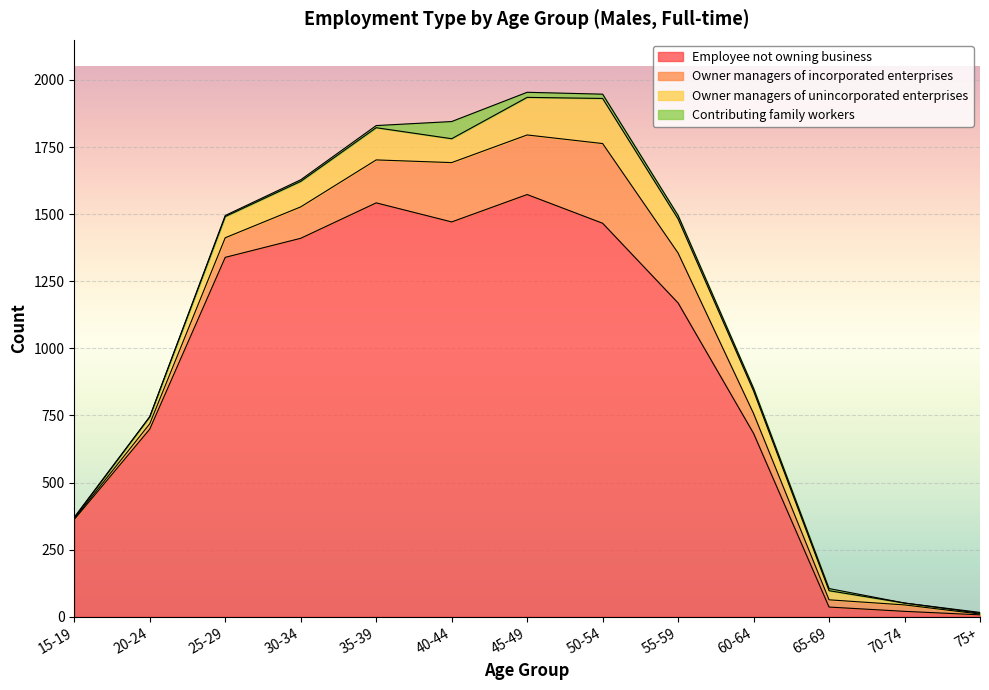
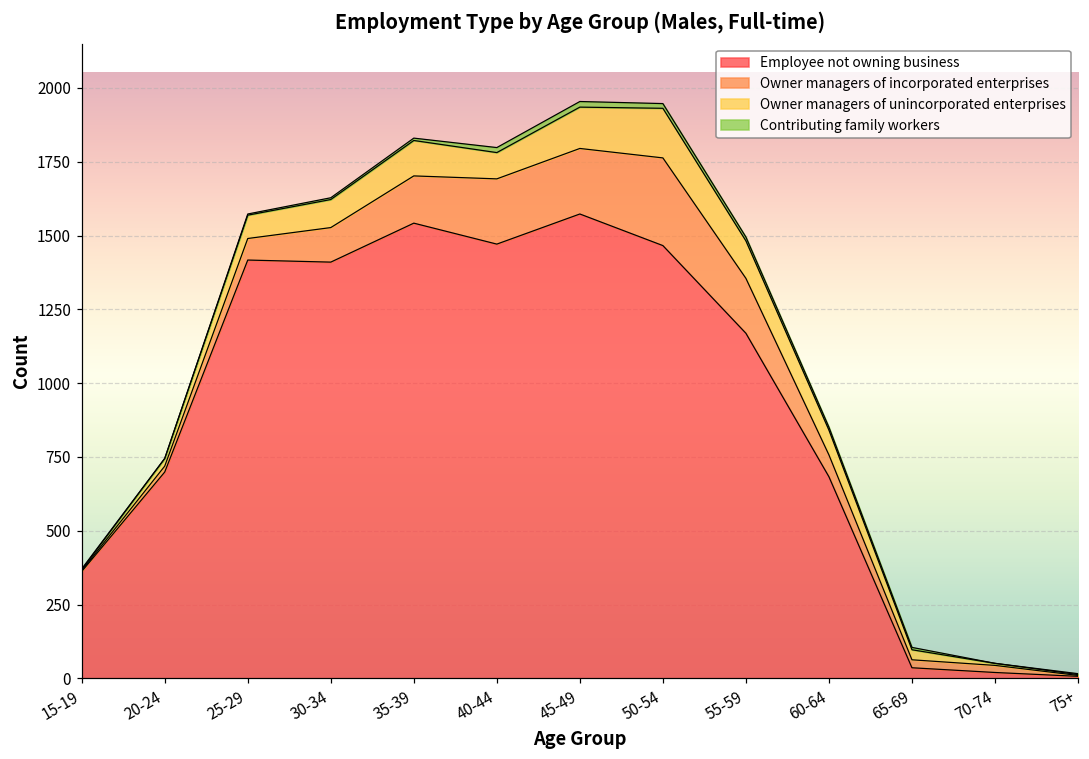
Employee not owning business, 25-29: 1340 -> 1420
Contributing family workers, 40-44: 60 -> 20
